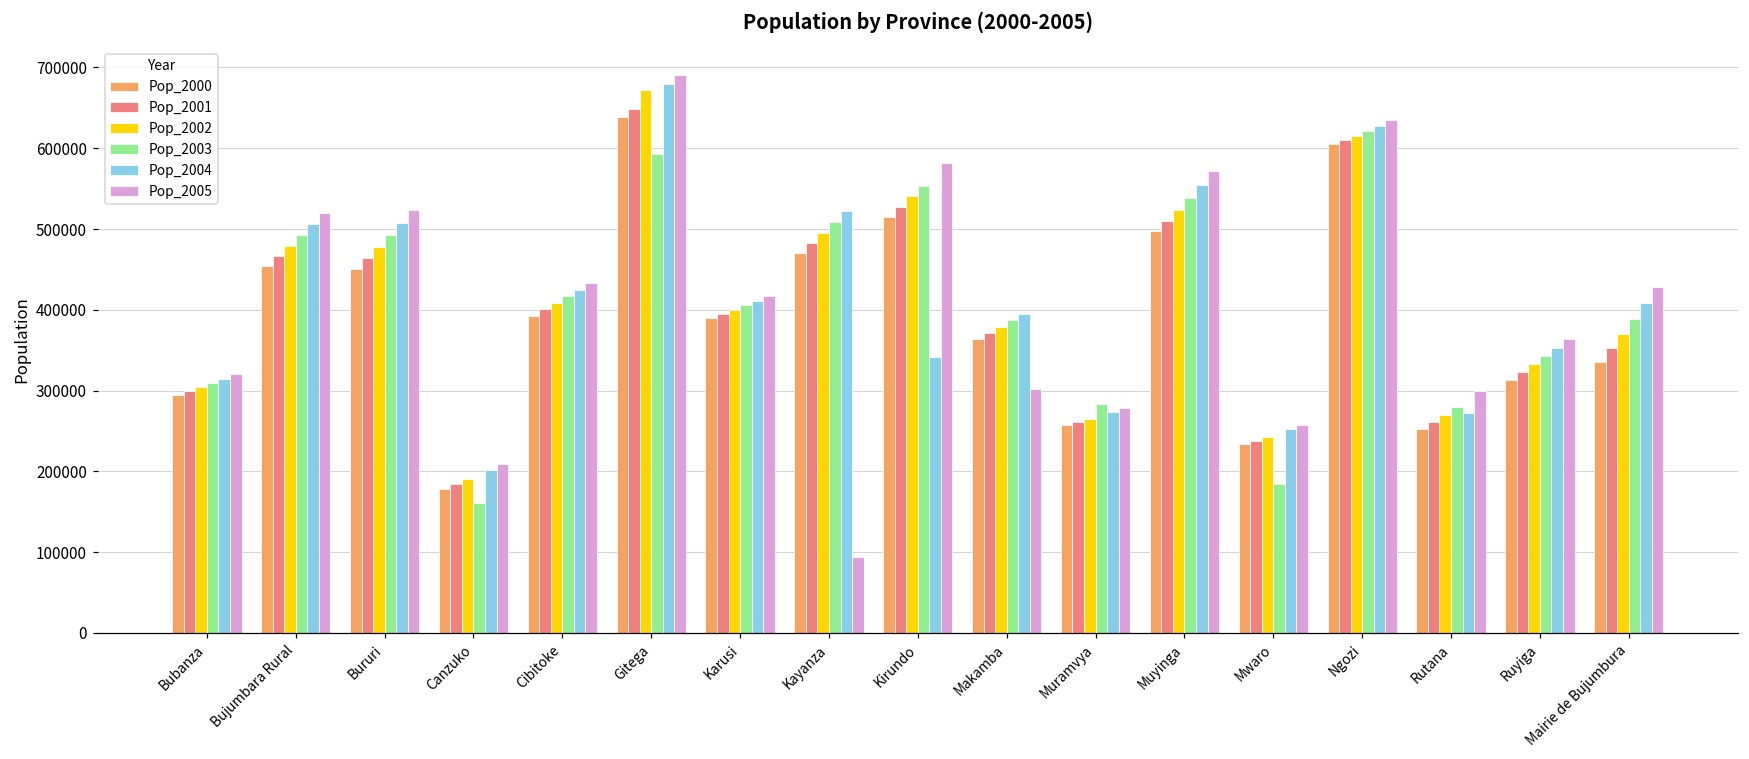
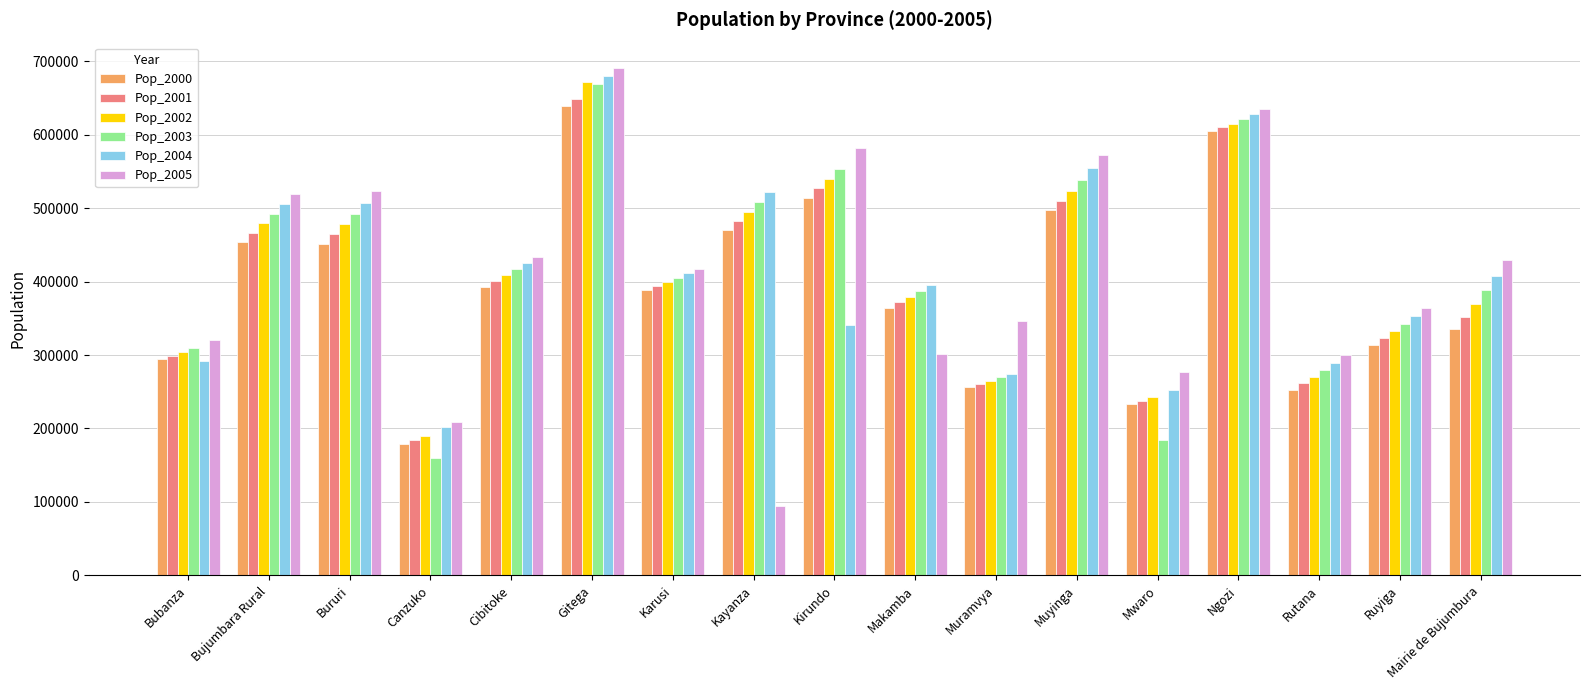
Pop_2004, Bubanza: 310000 -> 290000
Pop_2003, Gitega: 590000 -> 670000
Pop_2003, Muramvya: 280000 -> 270000
Pop_2005, Muramvya: 280000 -> 350000
Pop_2005, Mwaro: 260000 -> 280000
Pop_2004, Rutana: 270000 -> 290000
